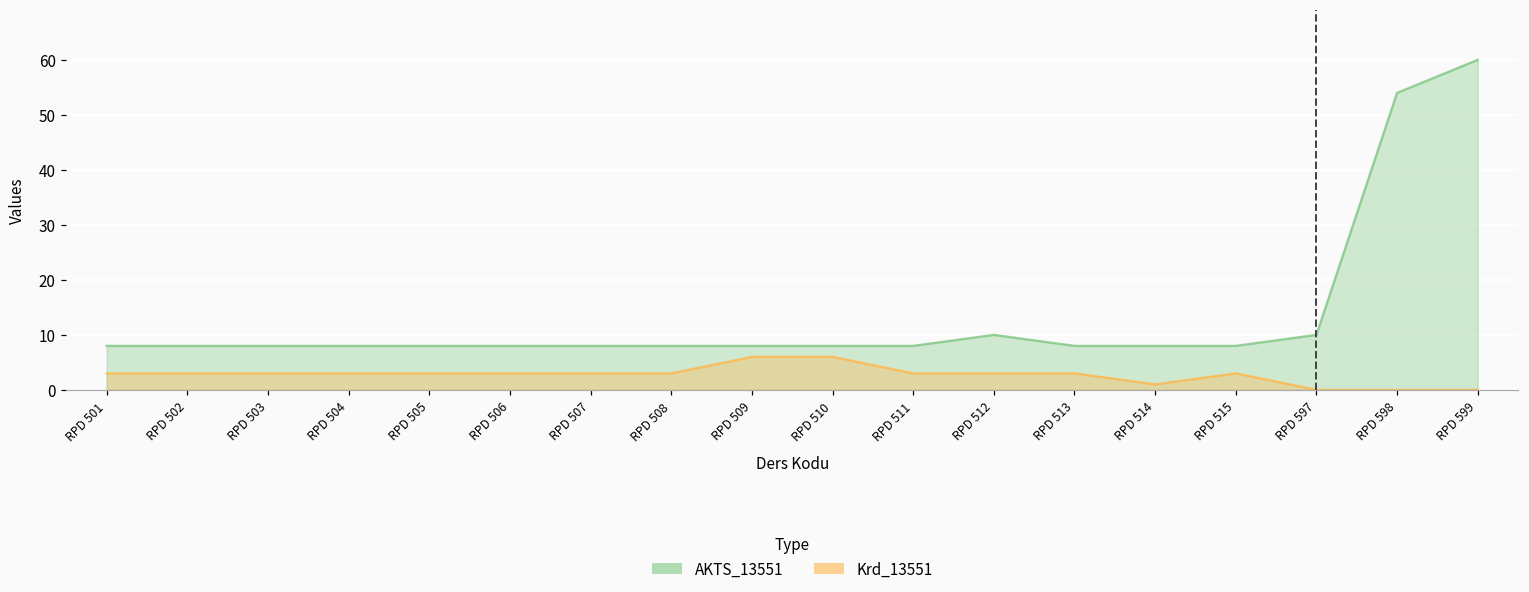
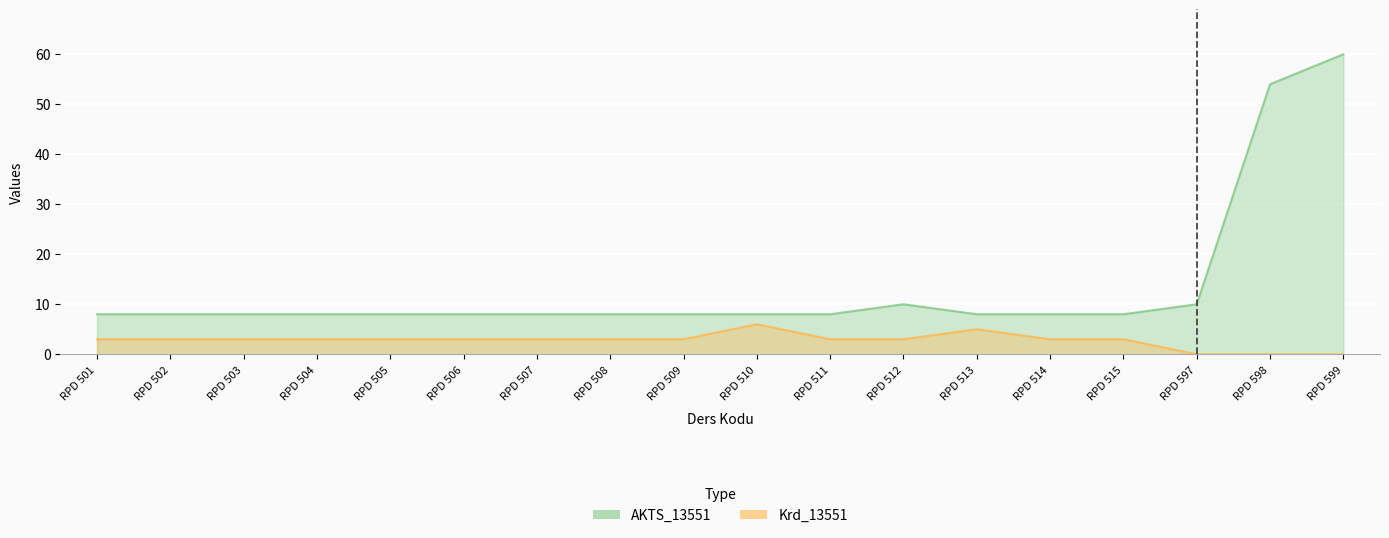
Krd_13551, RPD 509: 6 -> 3
Krd_13551, RPD 513: 3 -> 5
Krd_13551, RPD 514: 1 -> 3
